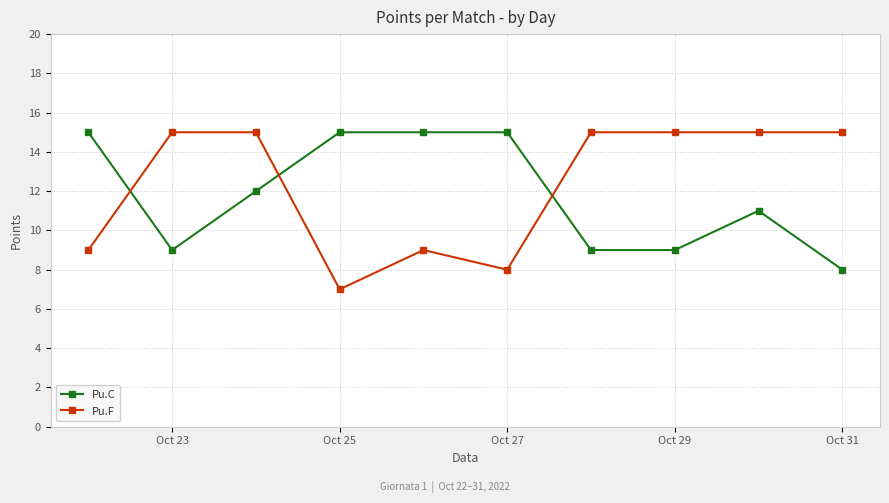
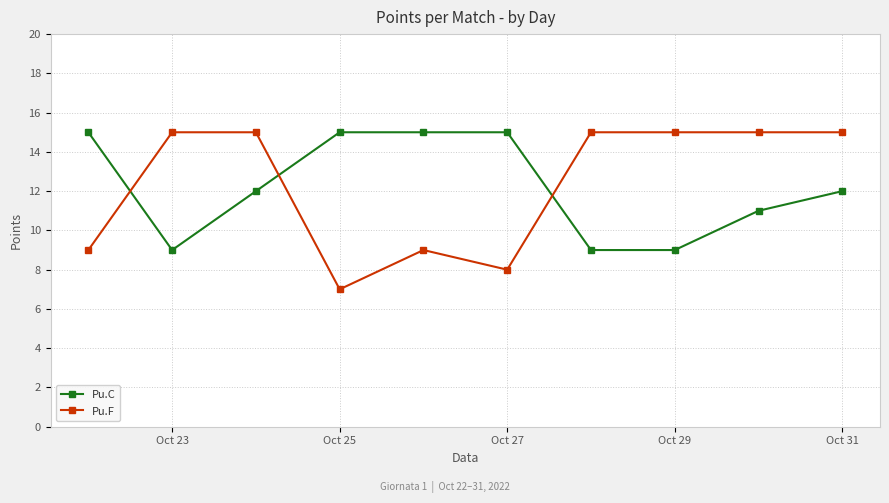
Pu.C, Oct 31: 8 -> 12
